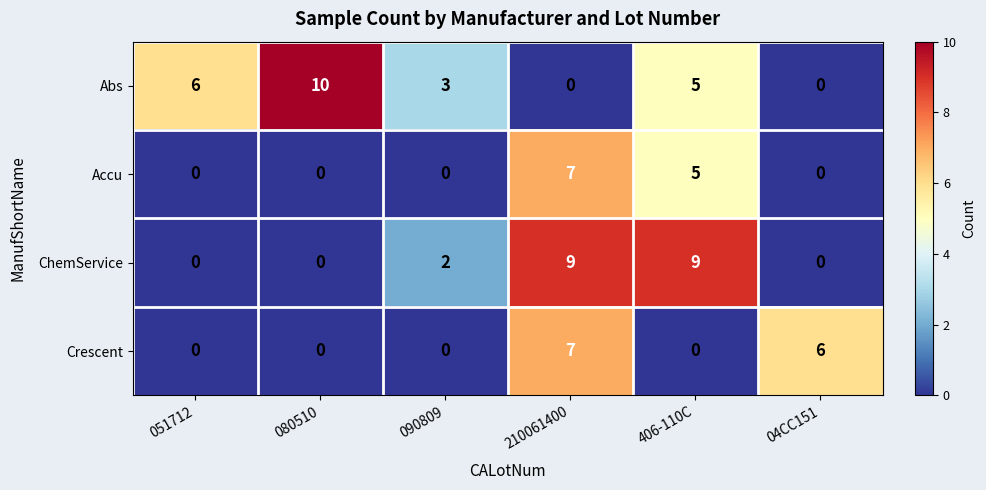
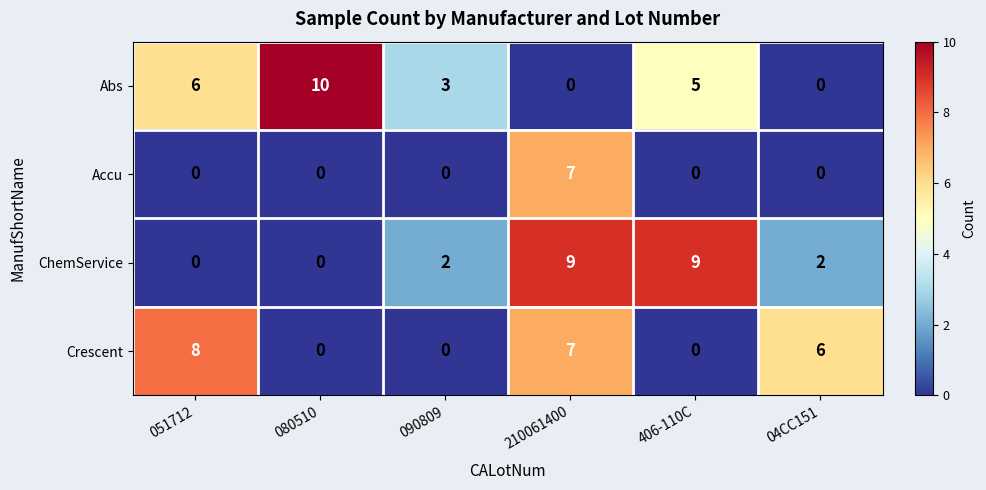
Accu, 406-110C: 5 -> 0
ChemService, 04CC151: 0 -> 2
Crescent, 051712: 0 -> 8
